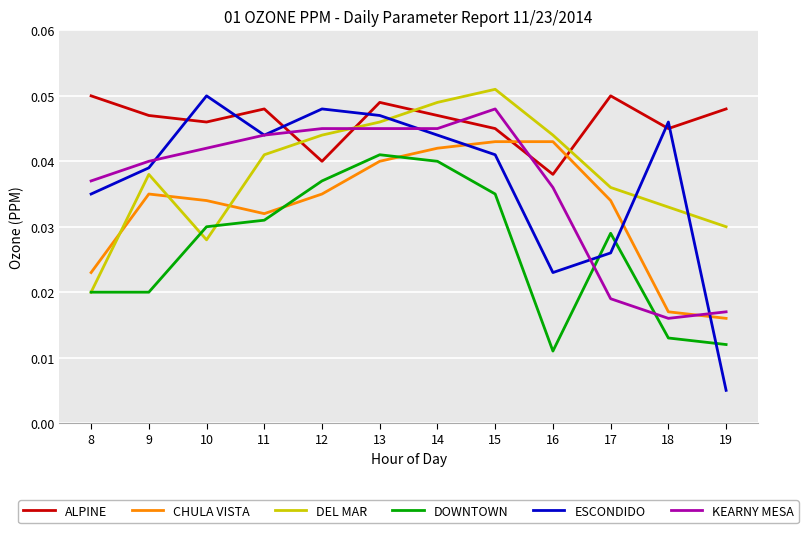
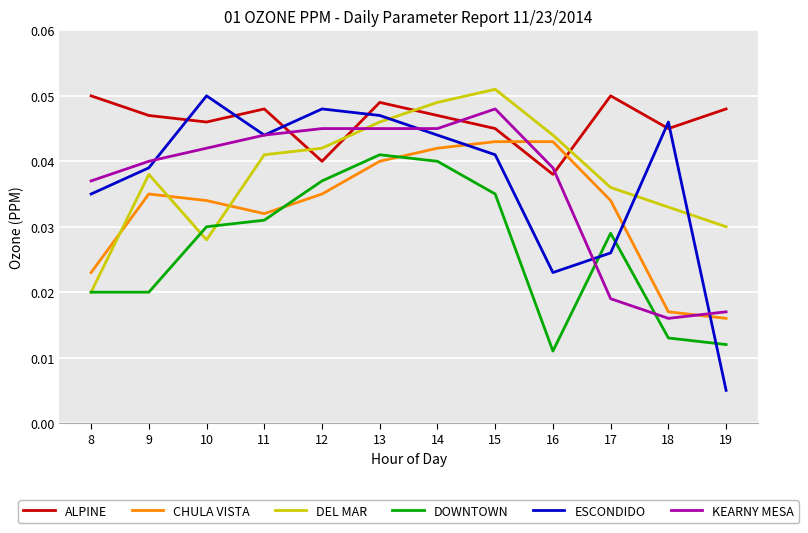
DEL MAR, 12: 0.044 -> 0.042
KEARNY MESA, 16: 0.036 -> 0.039
